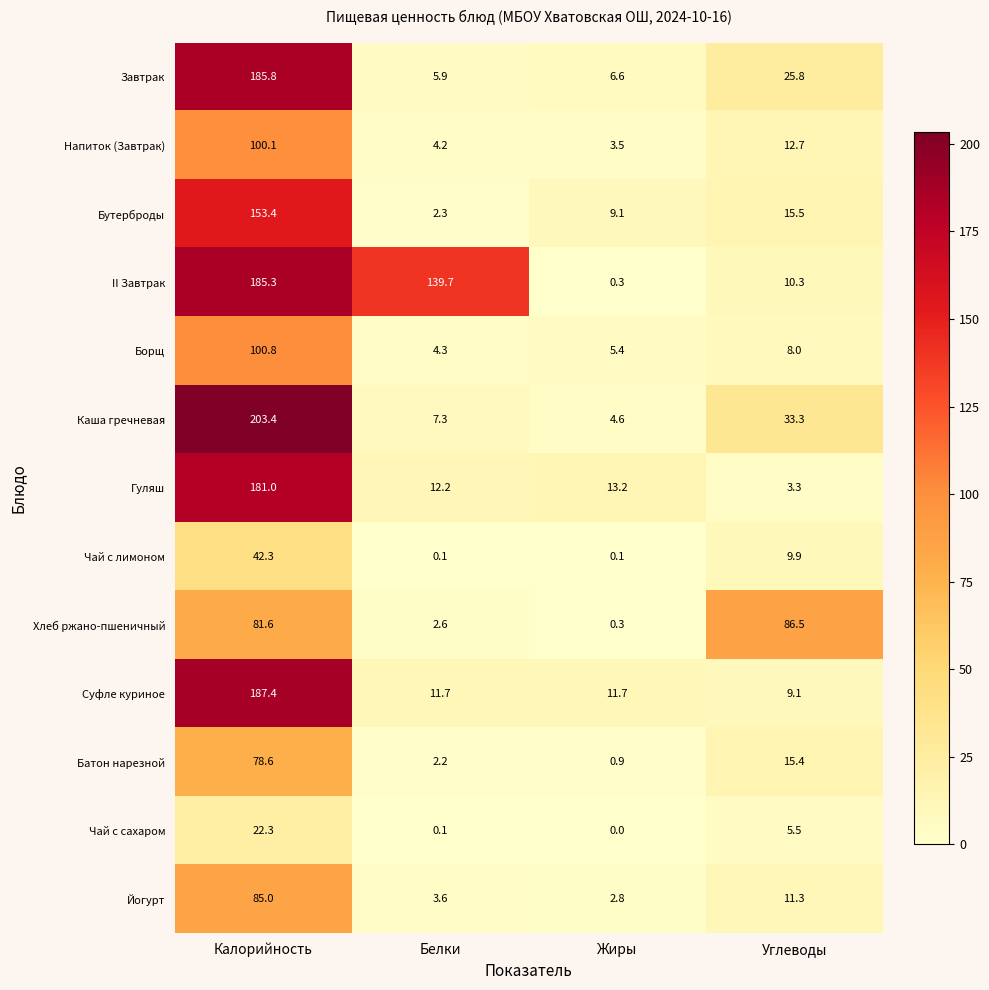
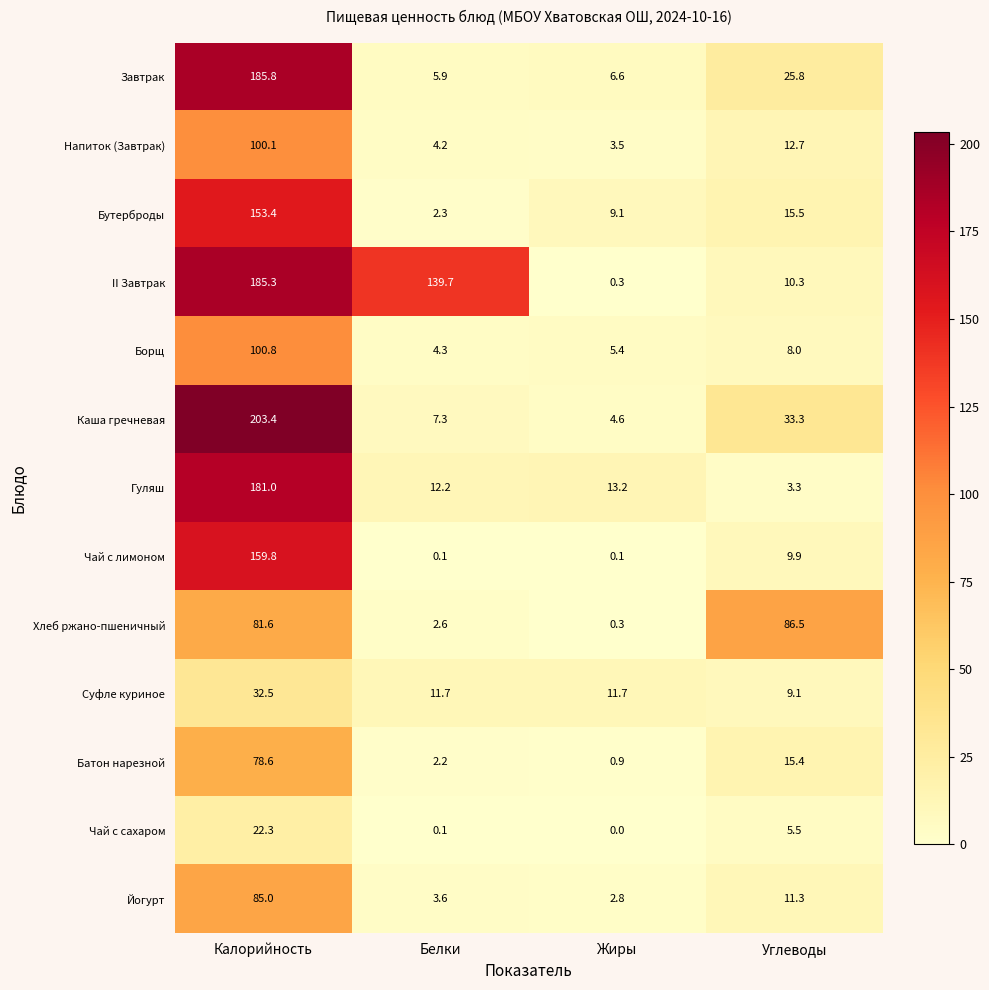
Чай с лимоном, Калорийность: 42.3 -> 159.8
Суфле куриное, Калорийность: 187.4 -> 32.5
